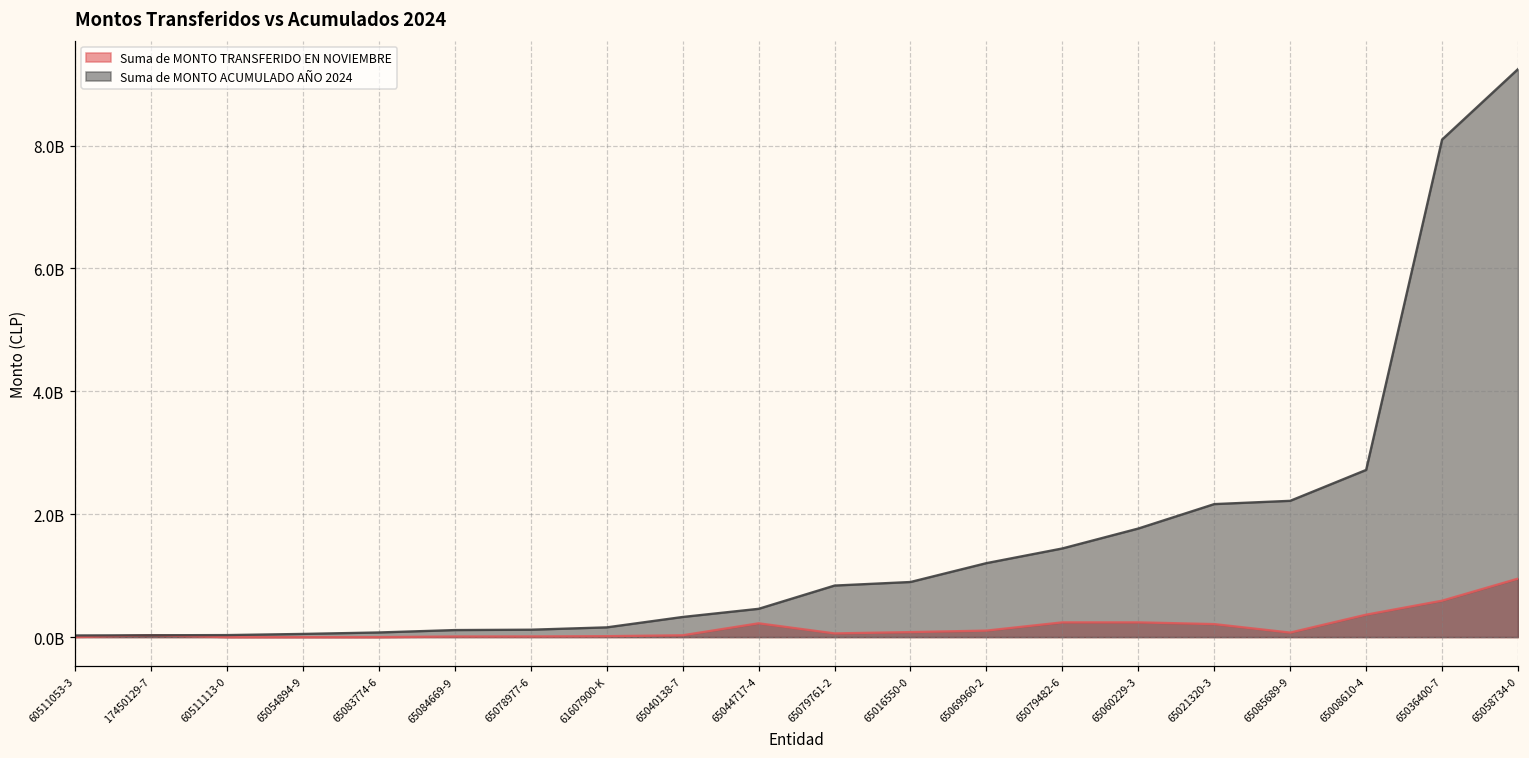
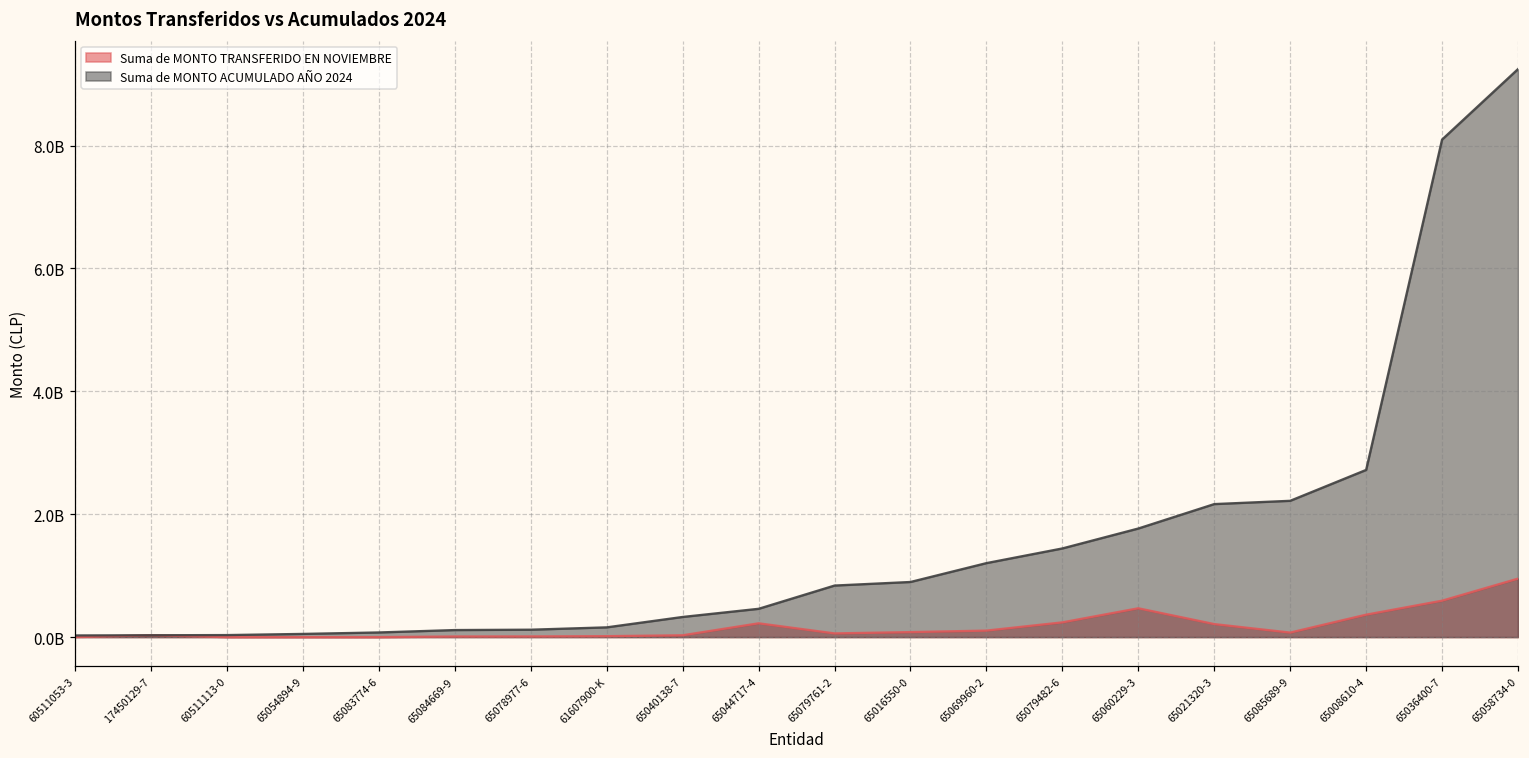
Suma de MONTO TRANSFERIDO EN NOVIEMBRE, 65060229-3: 200000000 -> 500000000
